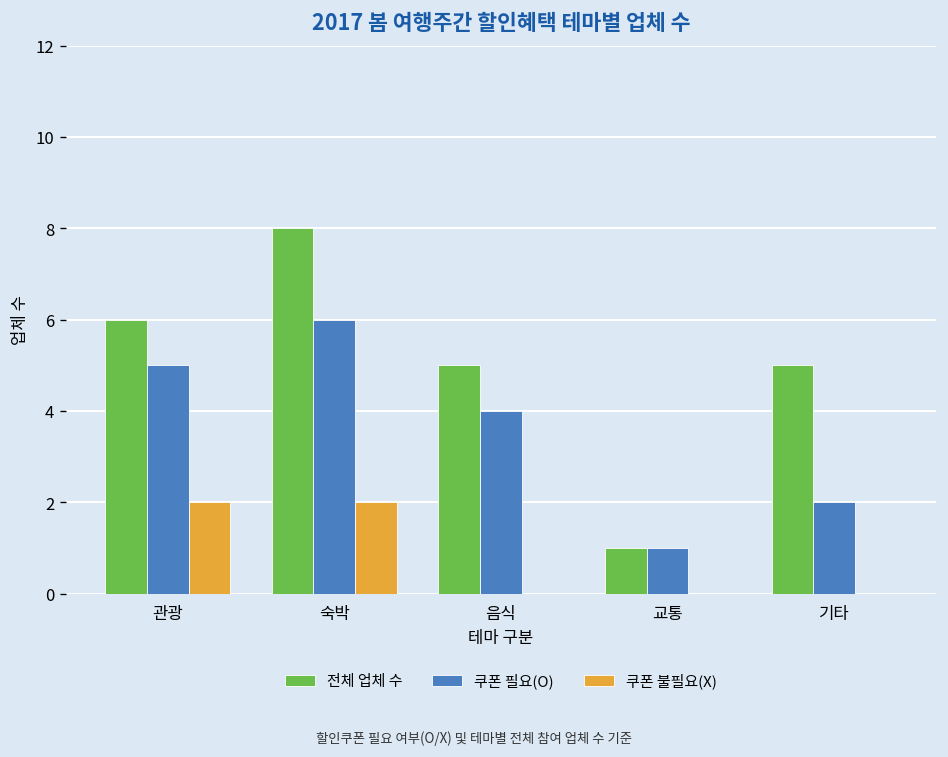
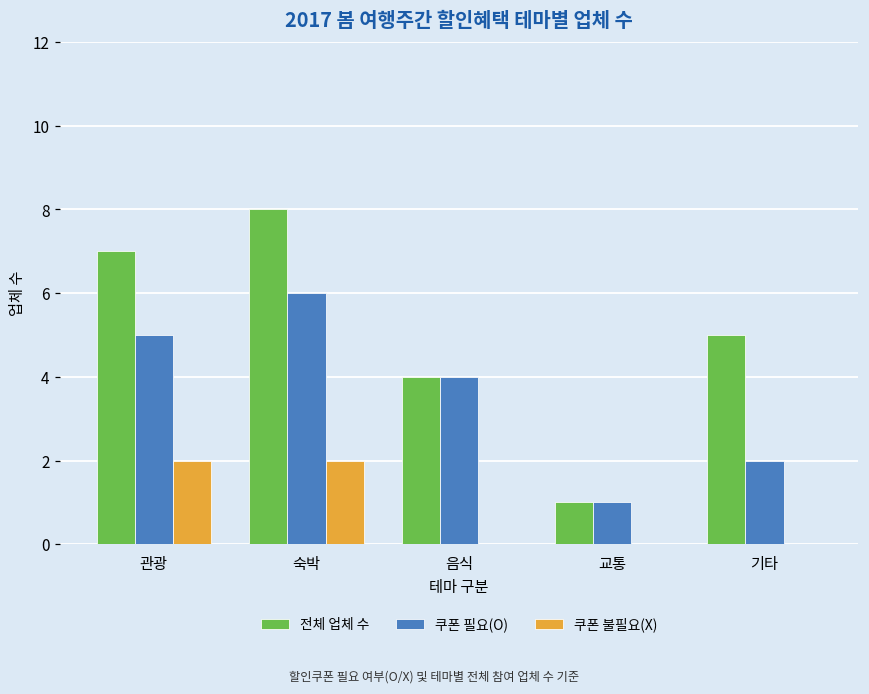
전체 업체 수, 관광: 6 -> 7
전체 업체 수, 음식: 5 -> 4
